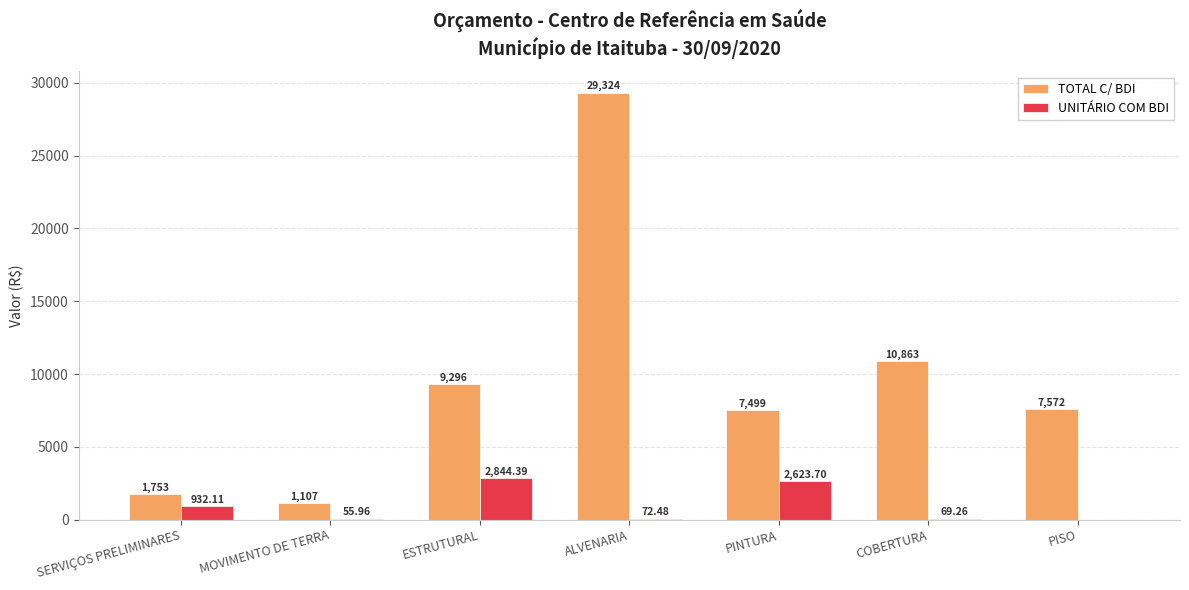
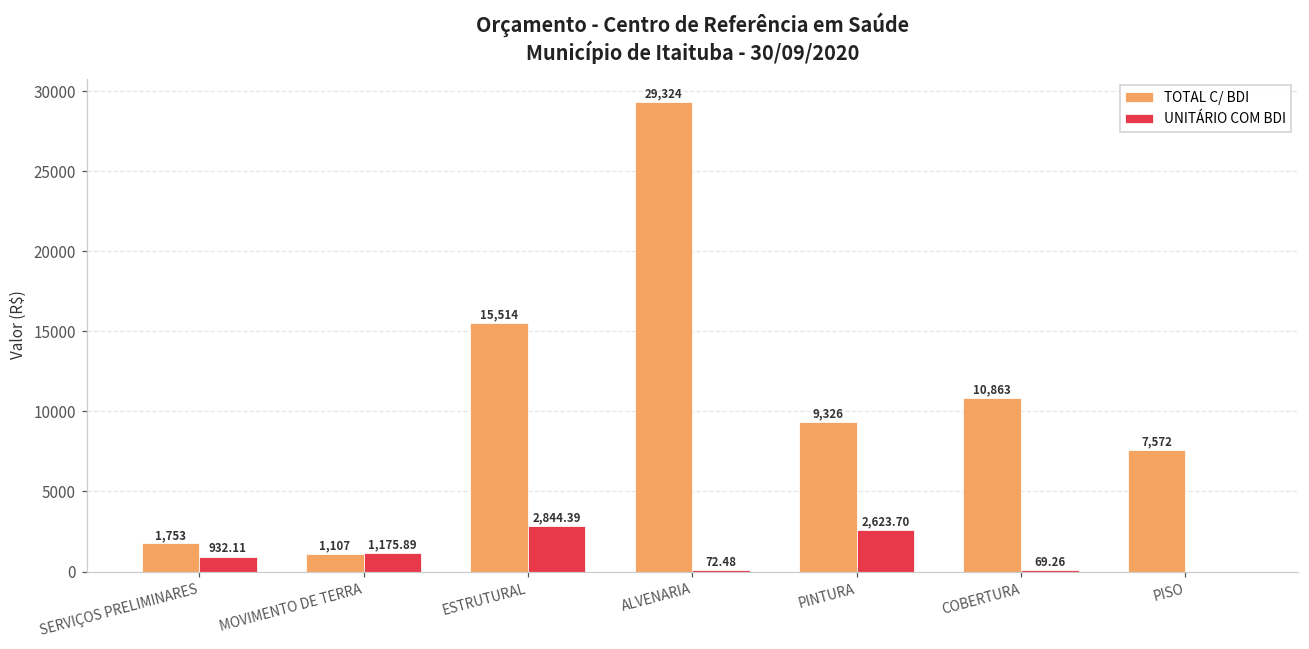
UNITÁRIO COM BDI, MOVIMENTO DE TERRA: 55.96 -> 1,175.89
TOTAL C/ BDI, ESTRUTURAL: 9,296 -> 15,514
TOTAL C/ BDI, PINTURA: 7,499 -> 9,326
